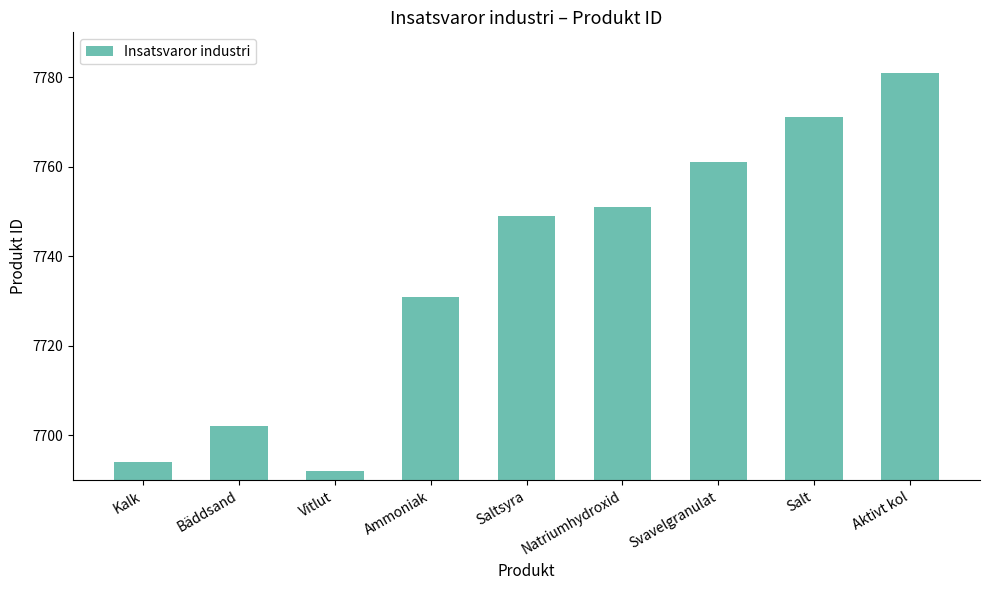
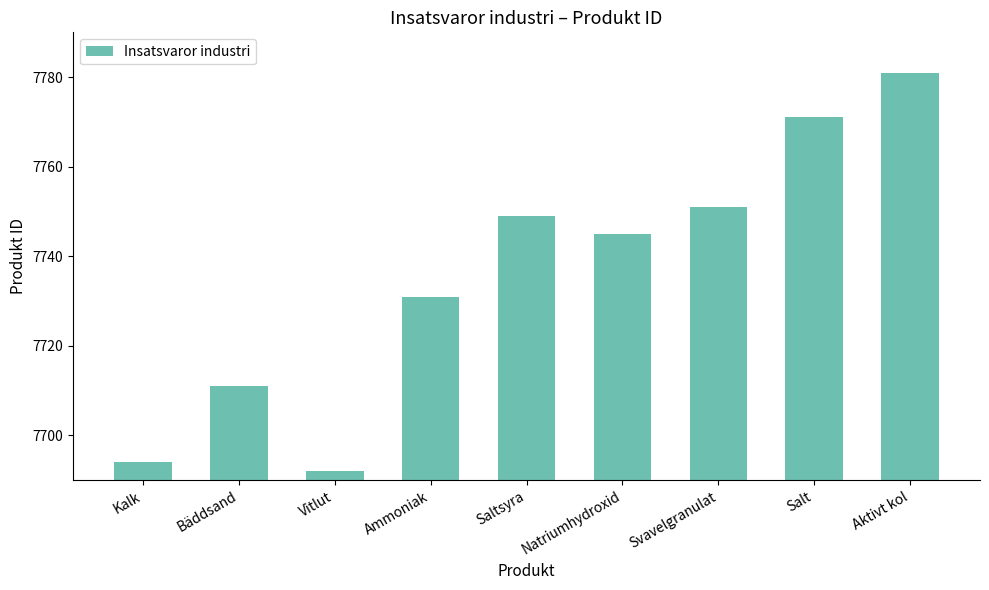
Bäddsand: 7702 -> 7711
Natriumhydroxid: 7751 -> 7745
Svavelgranulat: 7761 -> 7751
